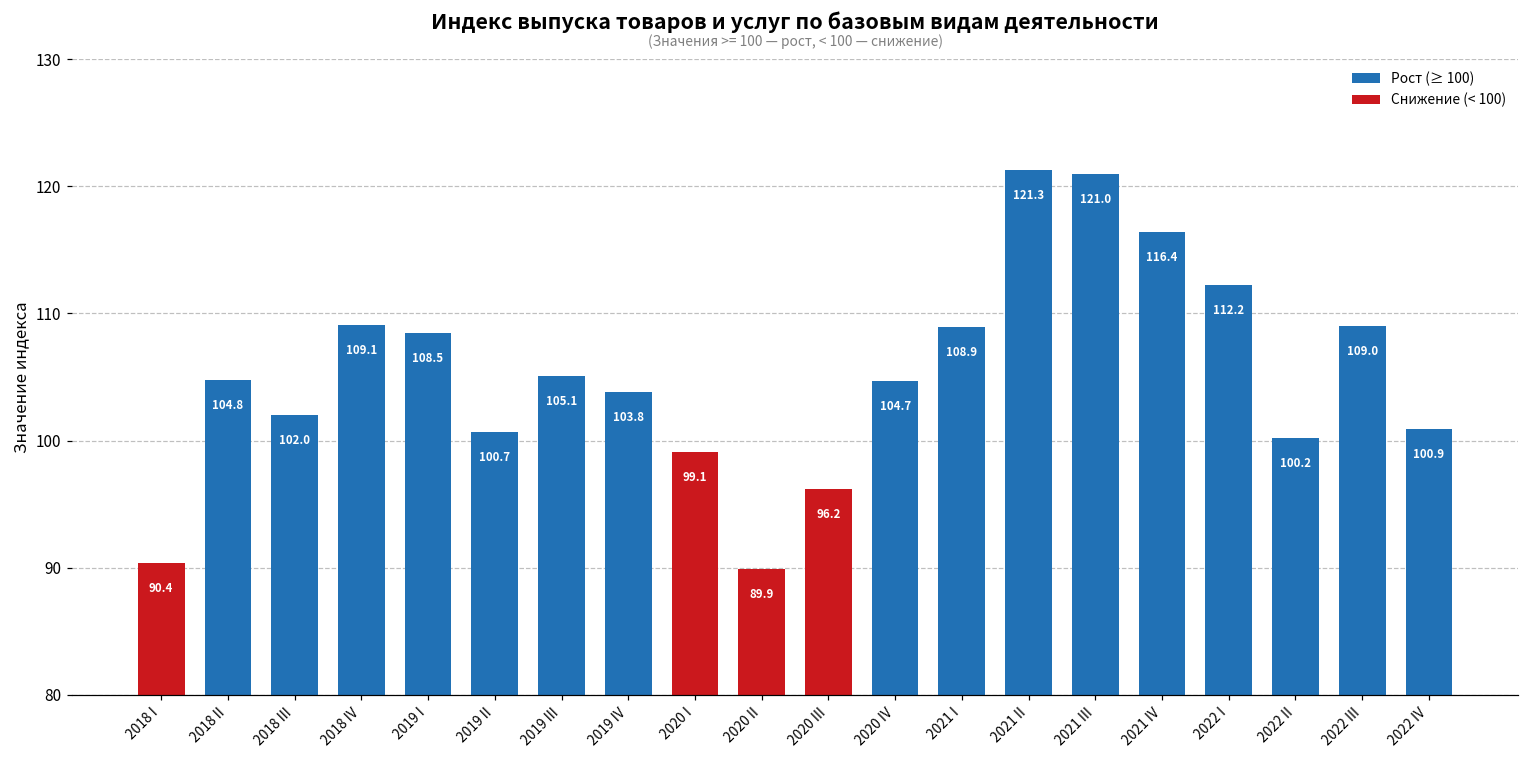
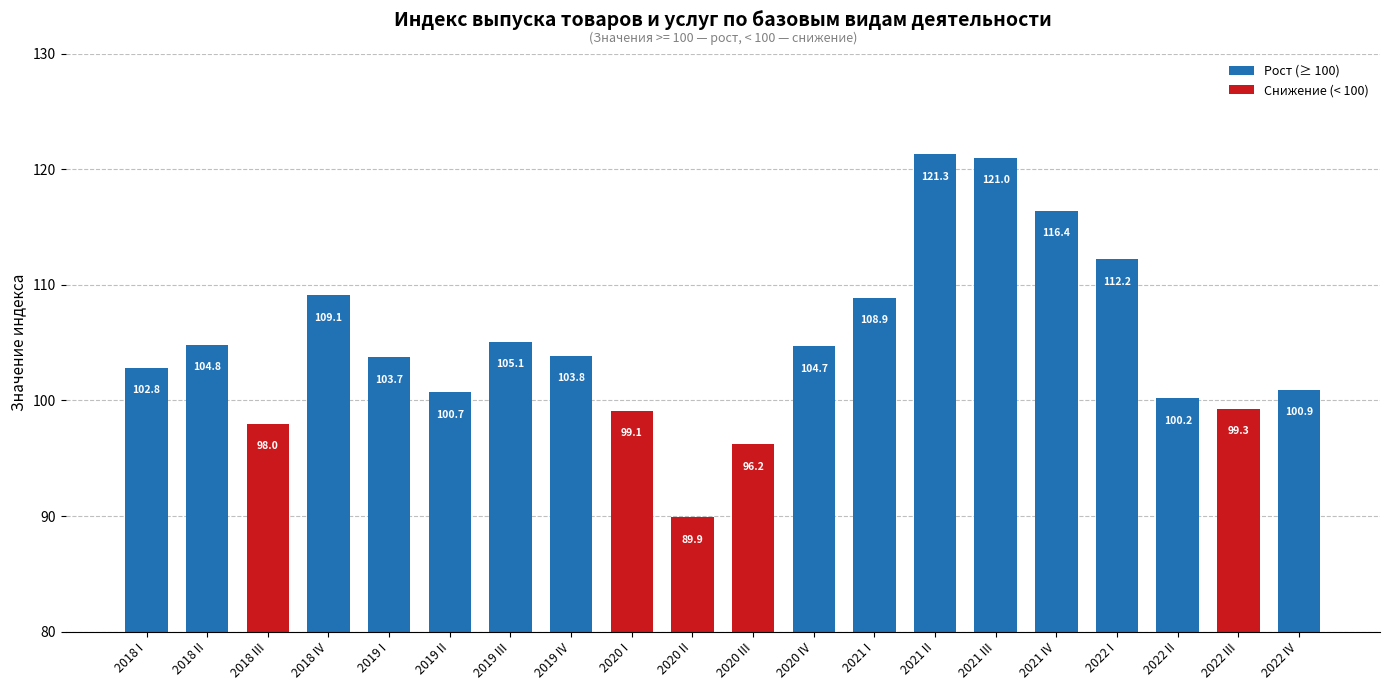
2018 I: 90.4 -> 102.8
2018 III: 102.0 -> 98.0
2019 I: 108.5 -> 103.7
2022 III: 109.0 -> 99.3
